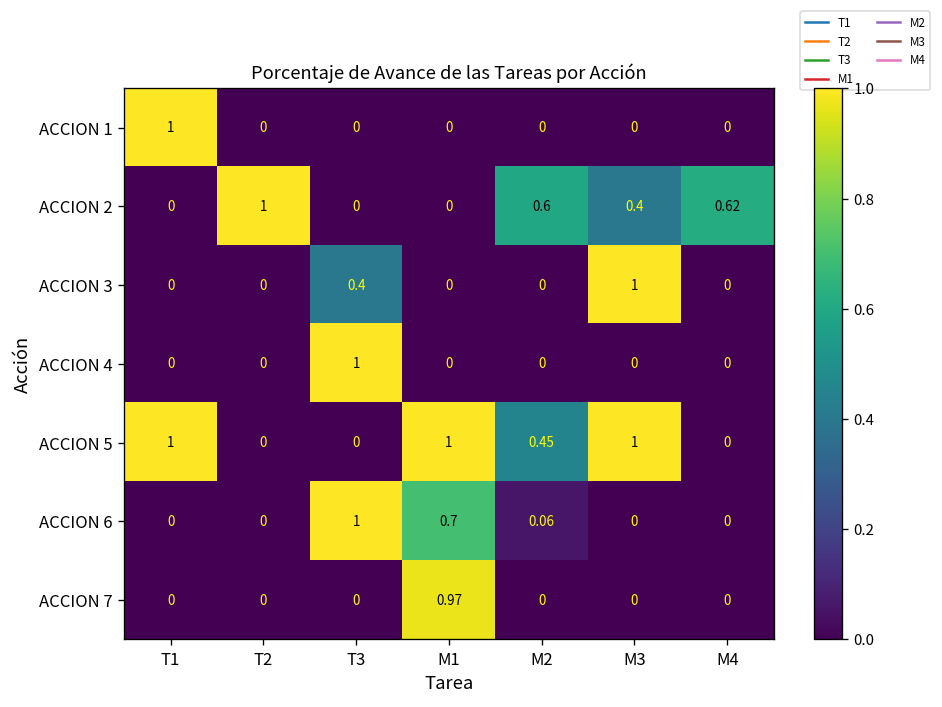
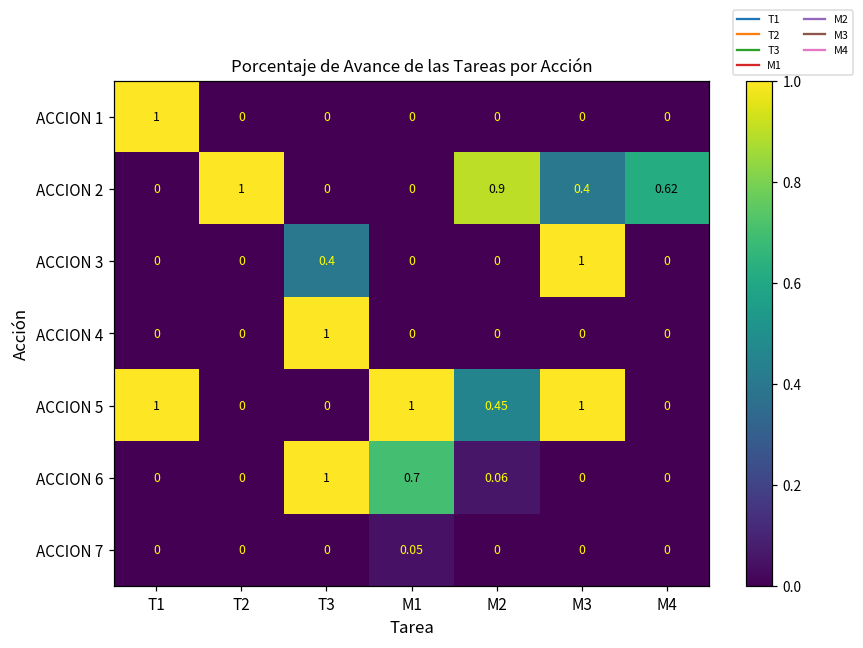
ACCION 2, M2: 0.6 -> 0.9
ACCION 7, M1: 0.97 -> 0.05
